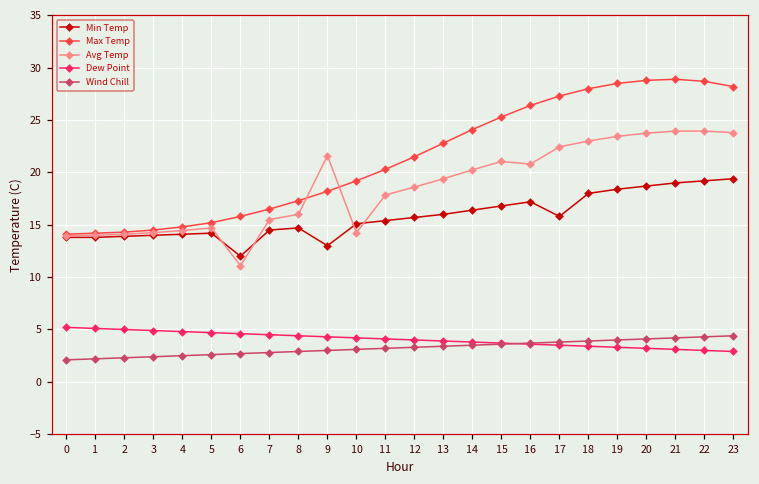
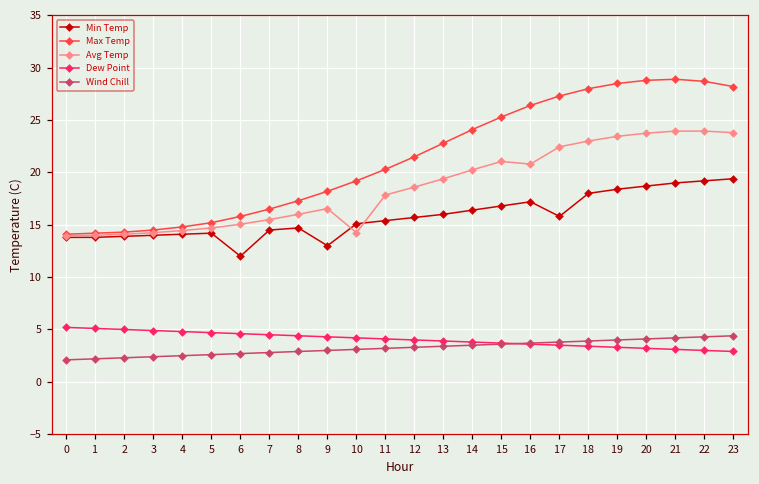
Avg Temp, 6: 11 -> 15
Avg Temp, 9: 22 -> 17
